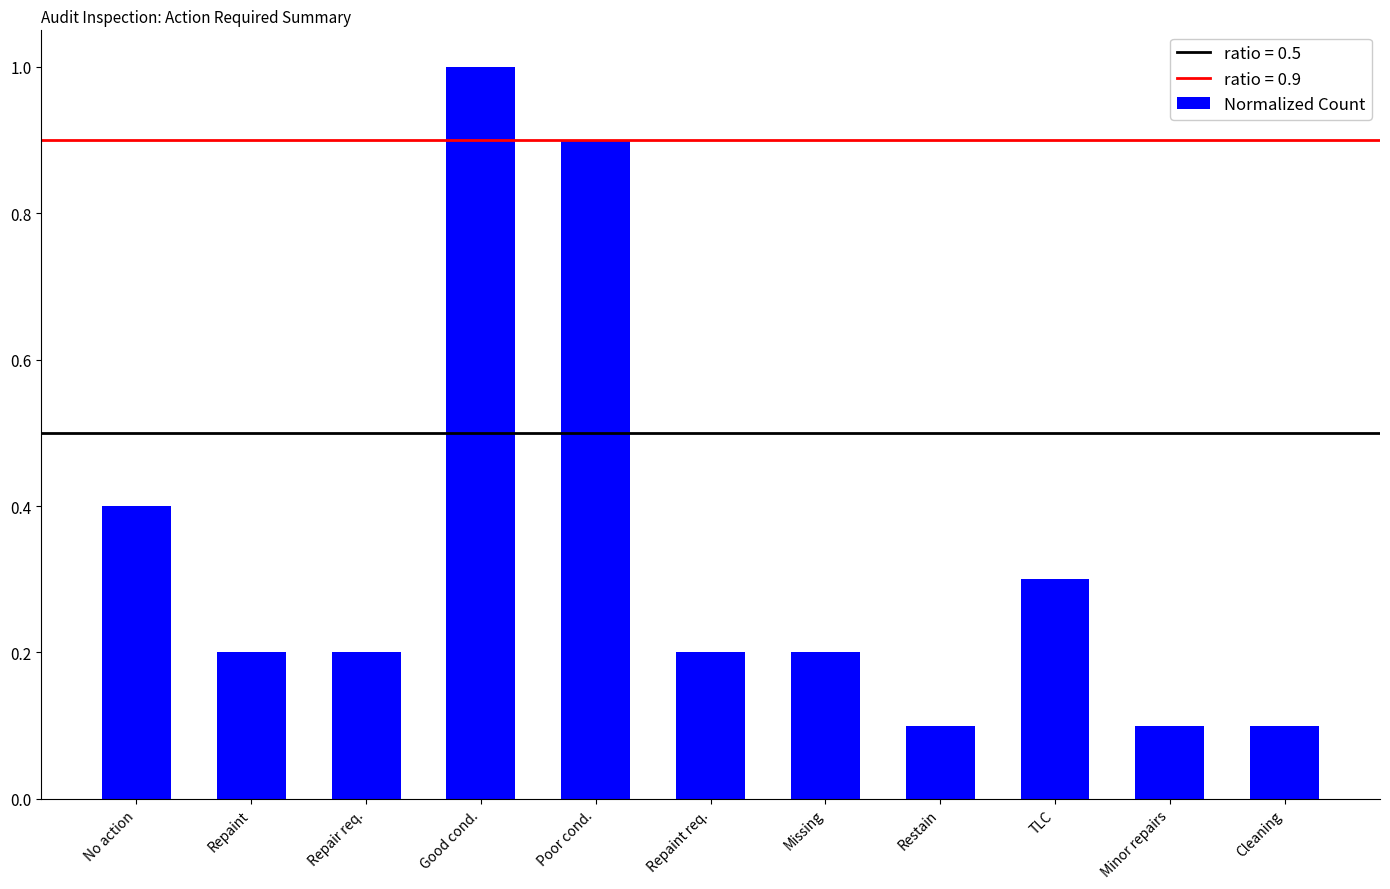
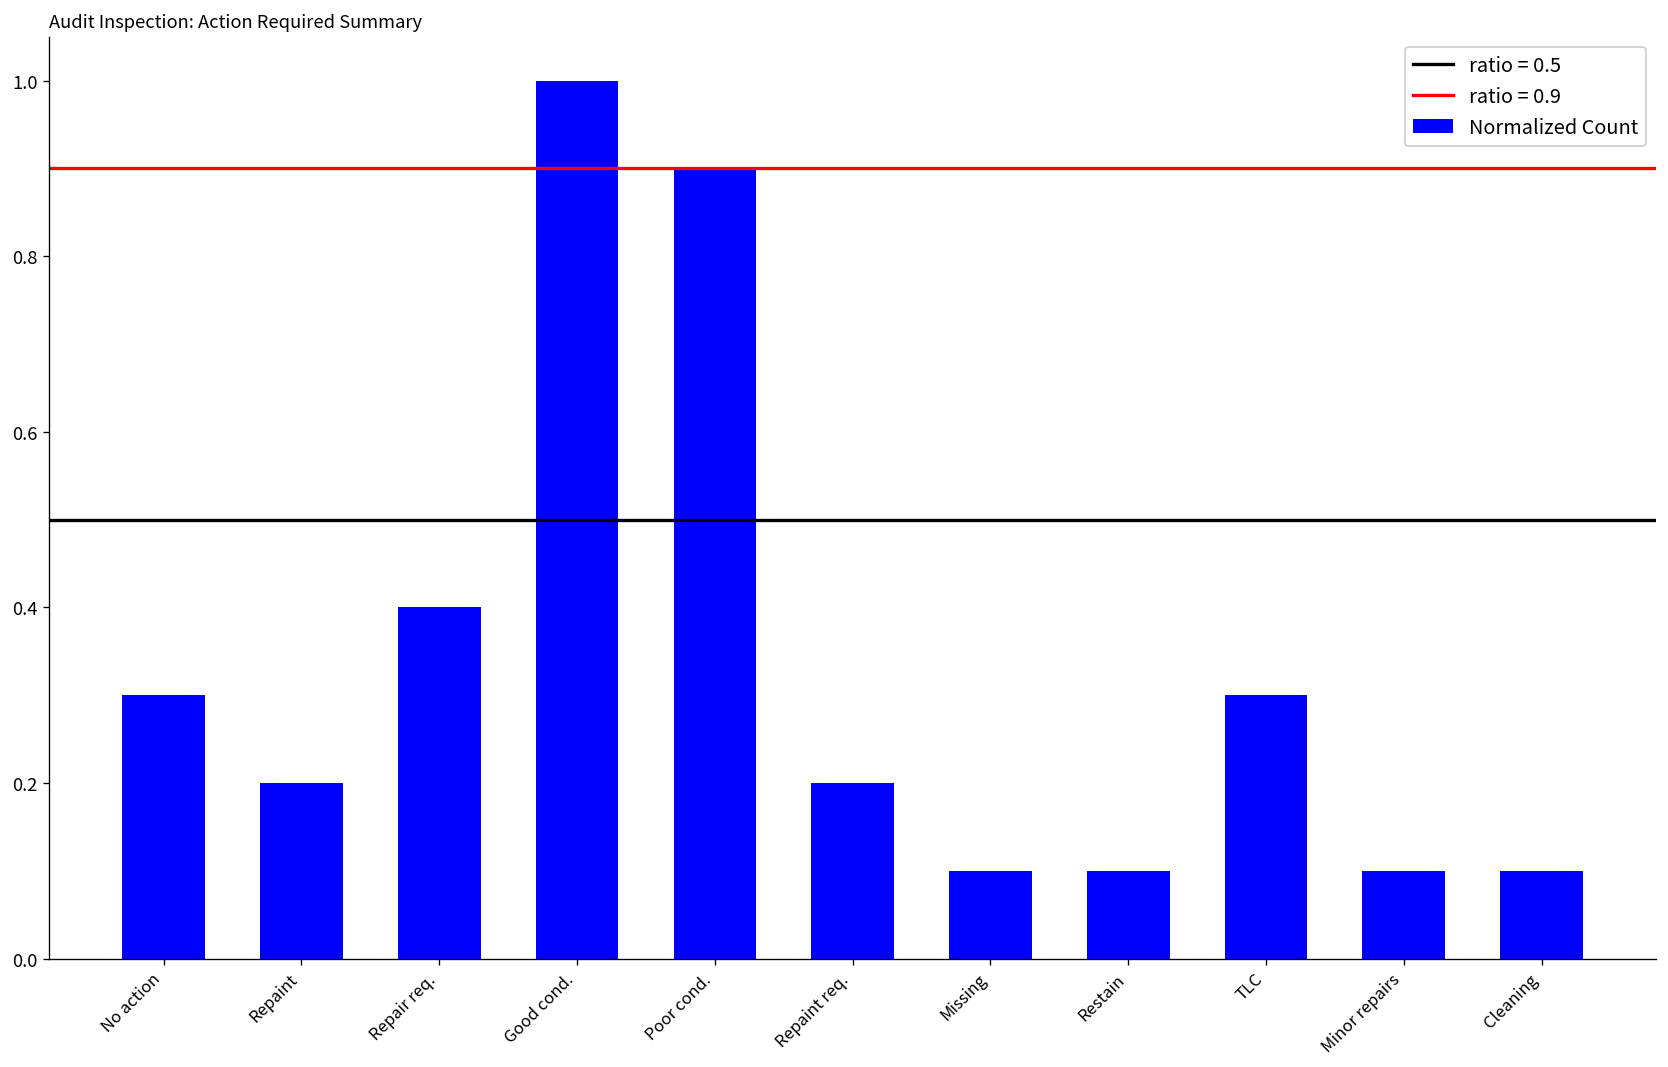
No action: 0.40 -> 0.30
Repair req.: 0.20 -> 0.40
Missing: 0.20 -> 0.10
